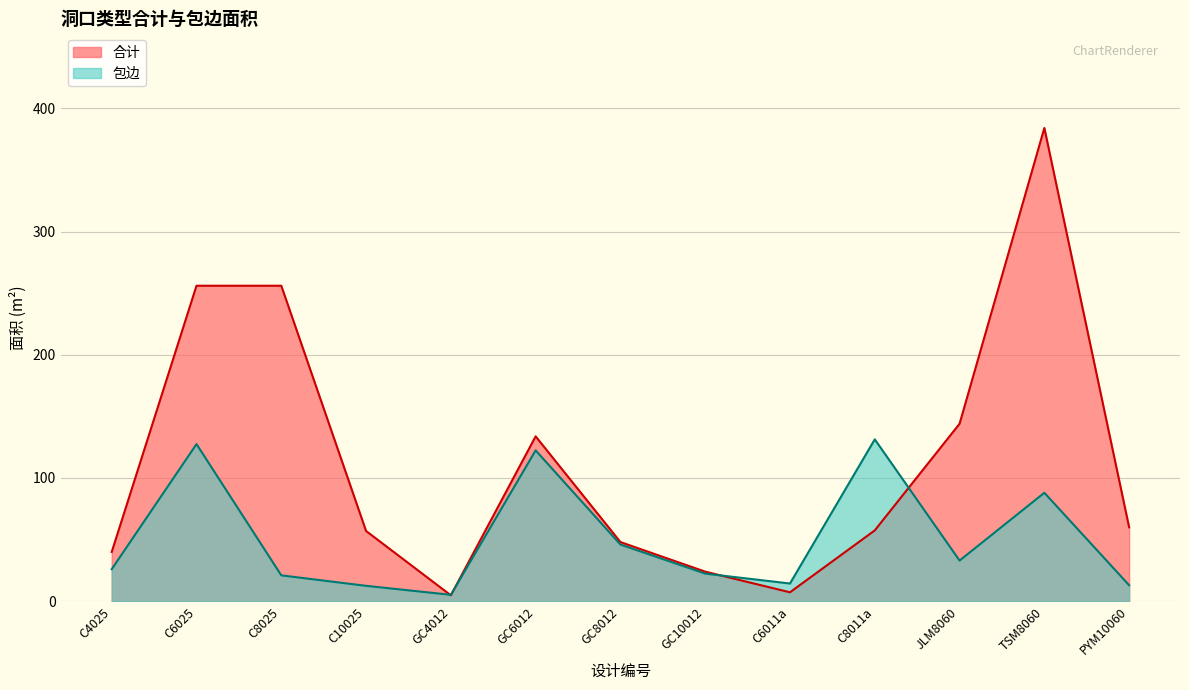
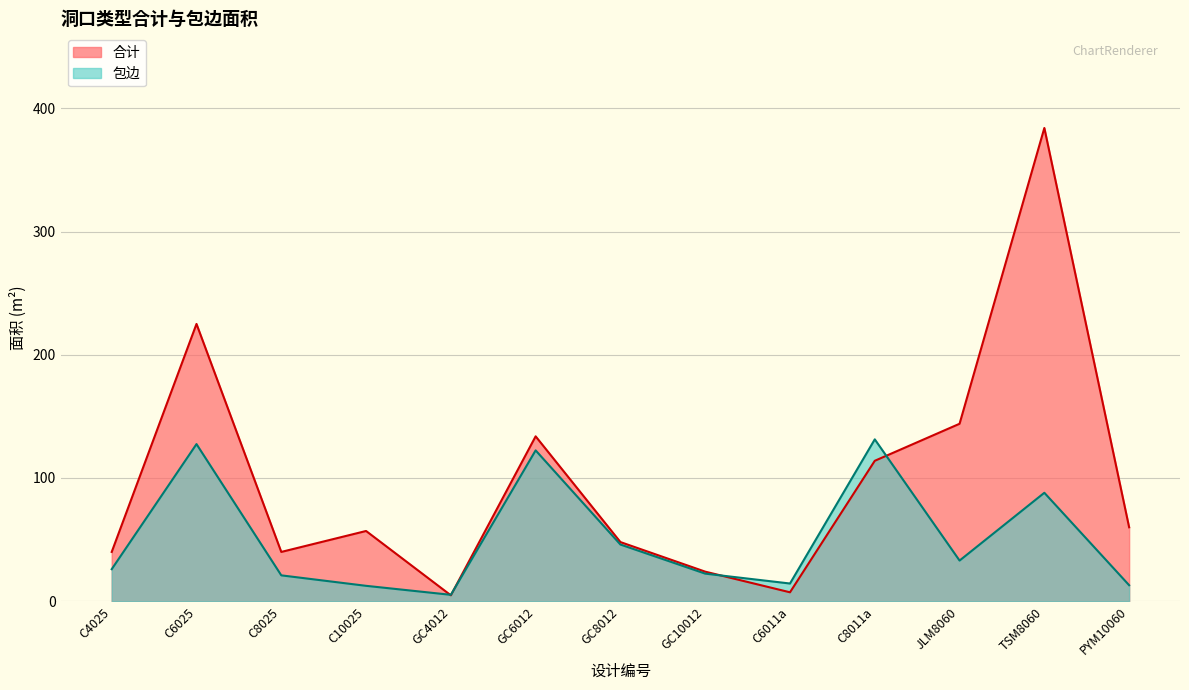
合计, C6025: 256 -> 225
合计, C8025: 256 -> 40
合计, C8011a: 57 -> 114
